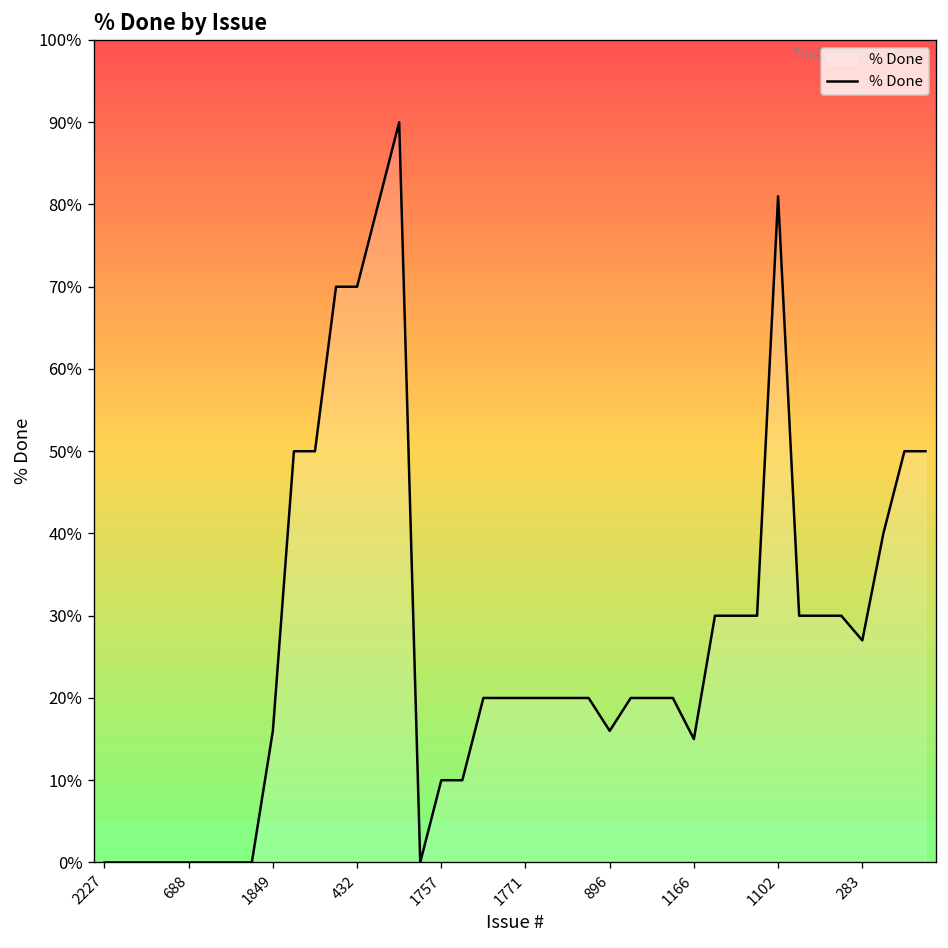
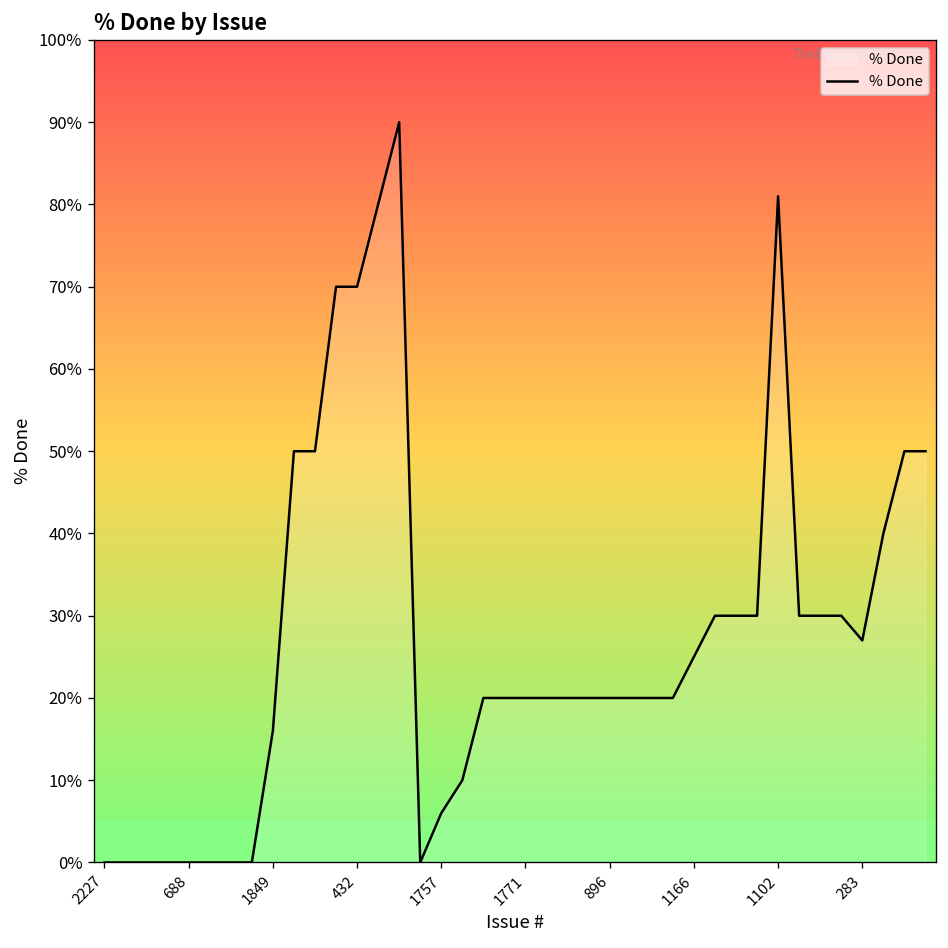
1757: 10% -> 6%
896: 16% -> 20%
1166: 15% -> 25%
